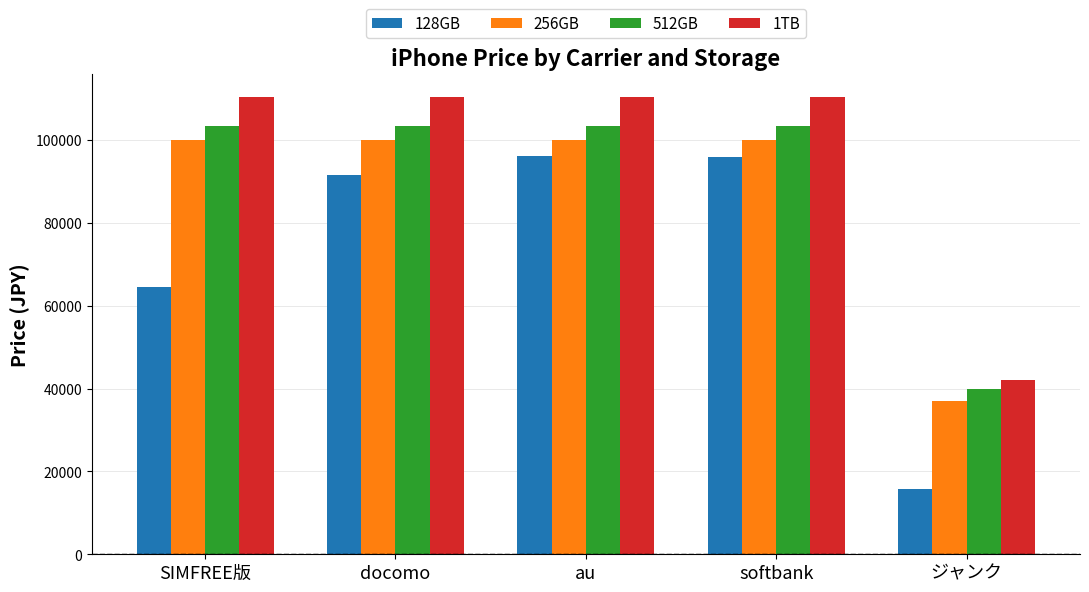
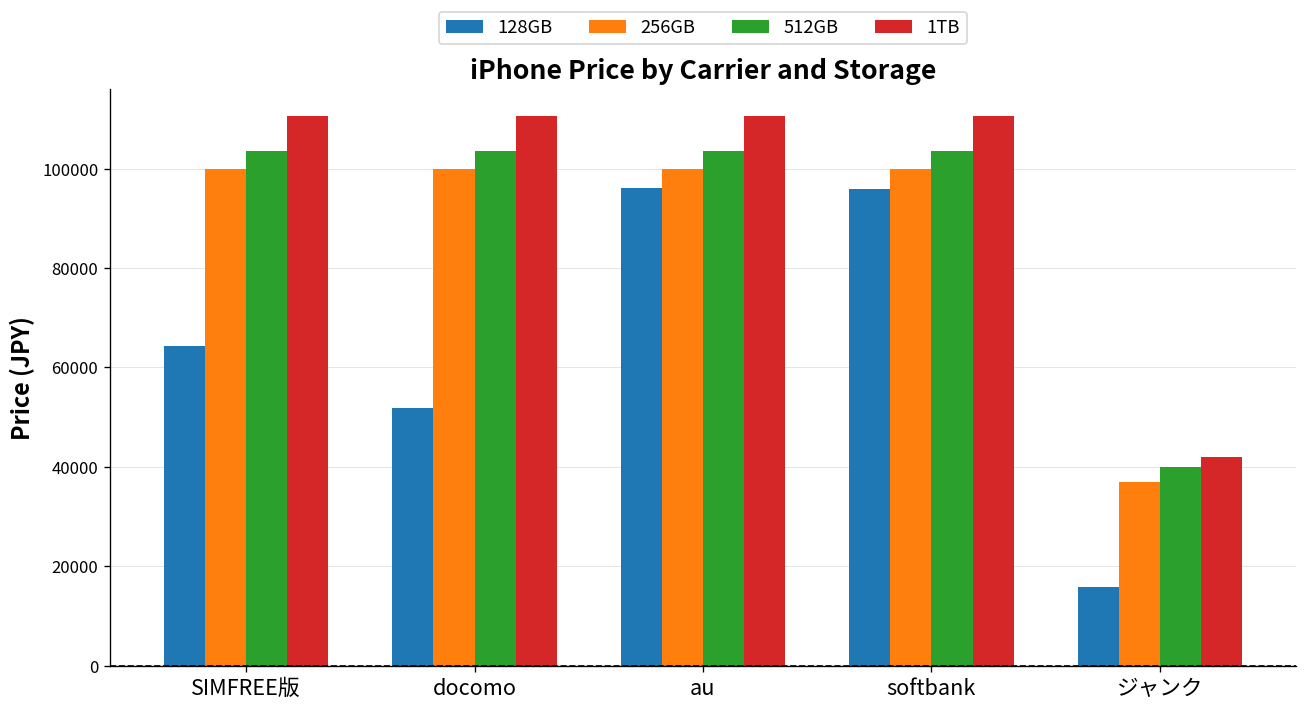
128GB, docomo: 92000 -> 52000
